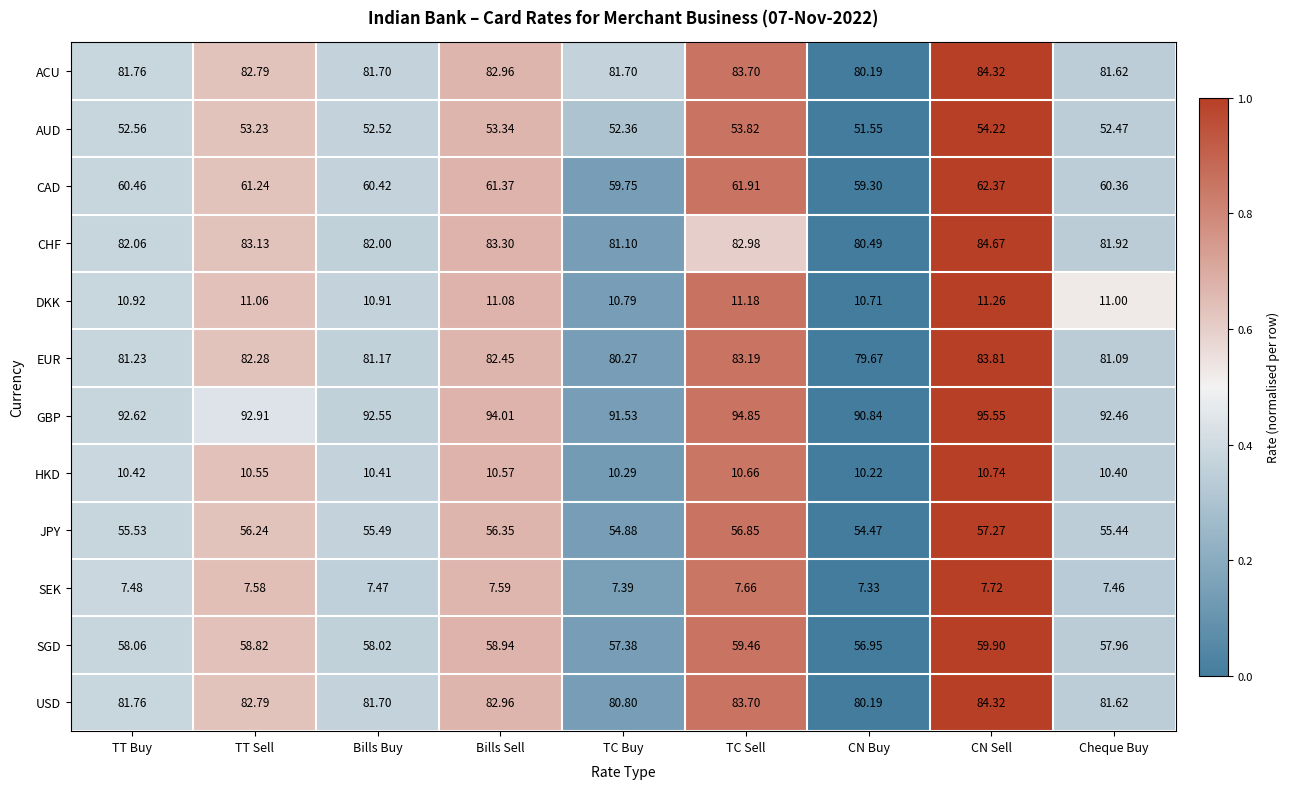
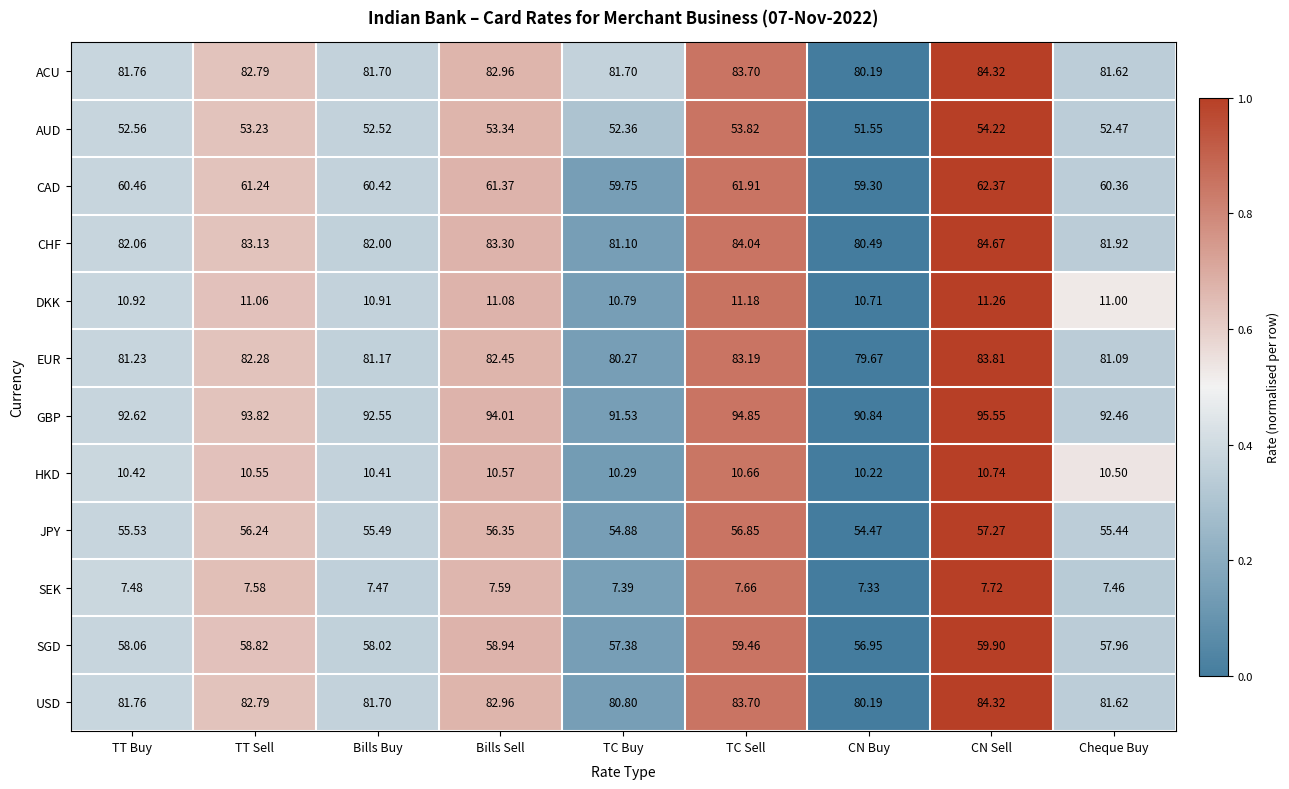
CHF, TC Sell: 82.98 -> 84.04
GBP, TT Sell: 92.91 -> 93.82
HKD, Cheque Buy: 10.40 -> 10.50
